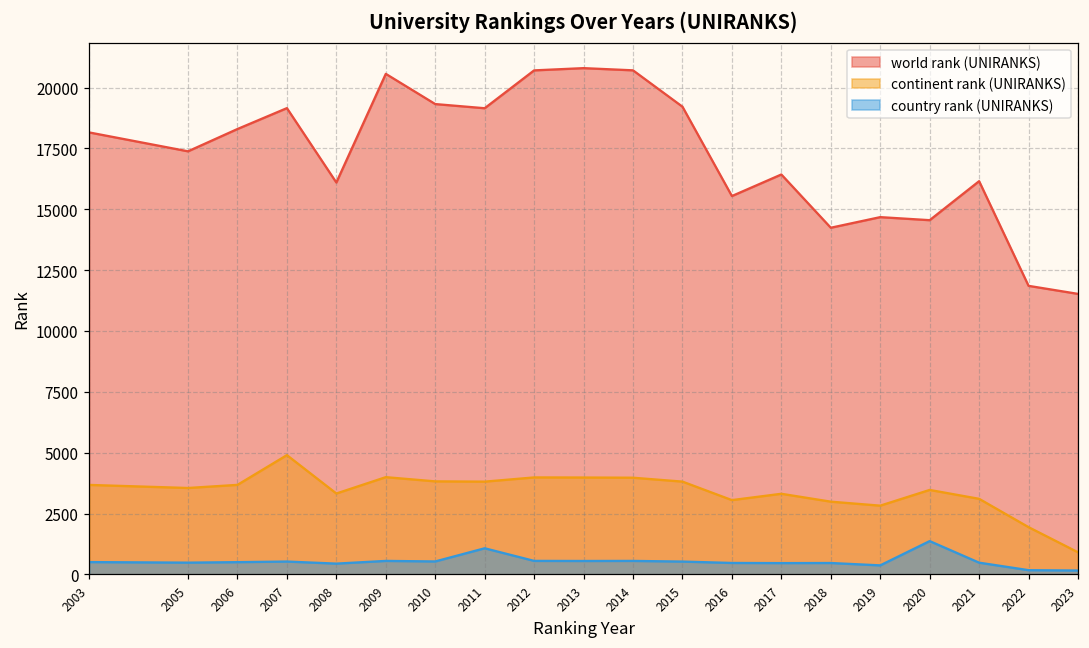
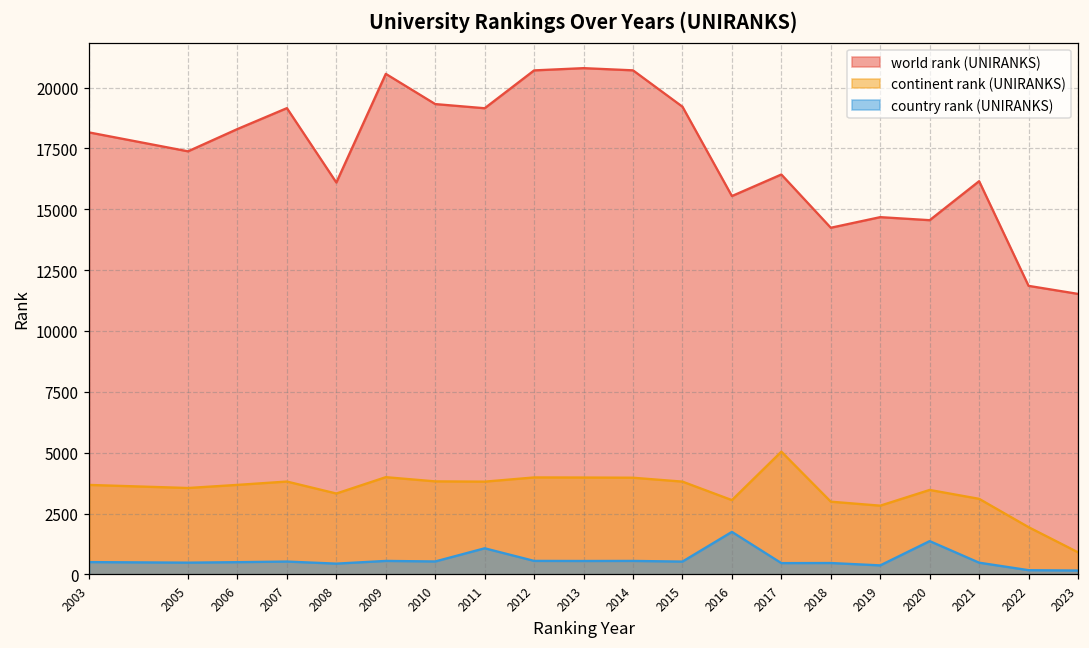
continent rank (UNIRANKS), 2007: 4900 -> 3800
country rank (UNIRANKS), 2016: 500 -> 1700
continent rank (UNIRANKS), 2017: 3300 -> 5000
